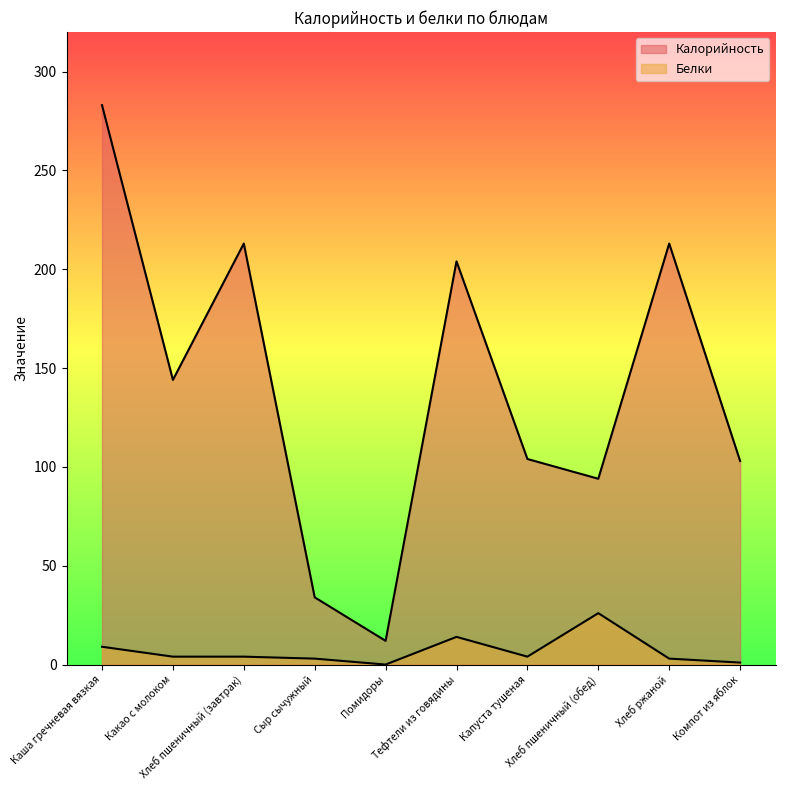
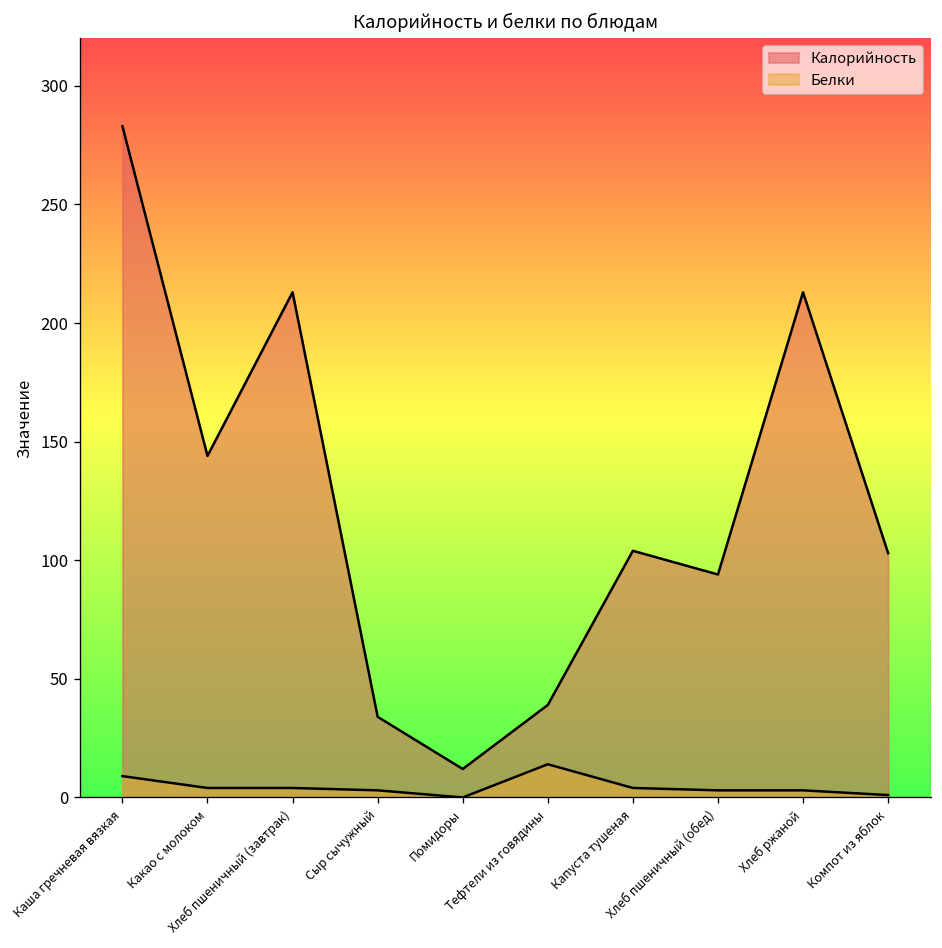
Калорийность, Тефтели из говядины: 204 -> 39
Белки, Хлеб пшеничный (обед): 26 -> 3
